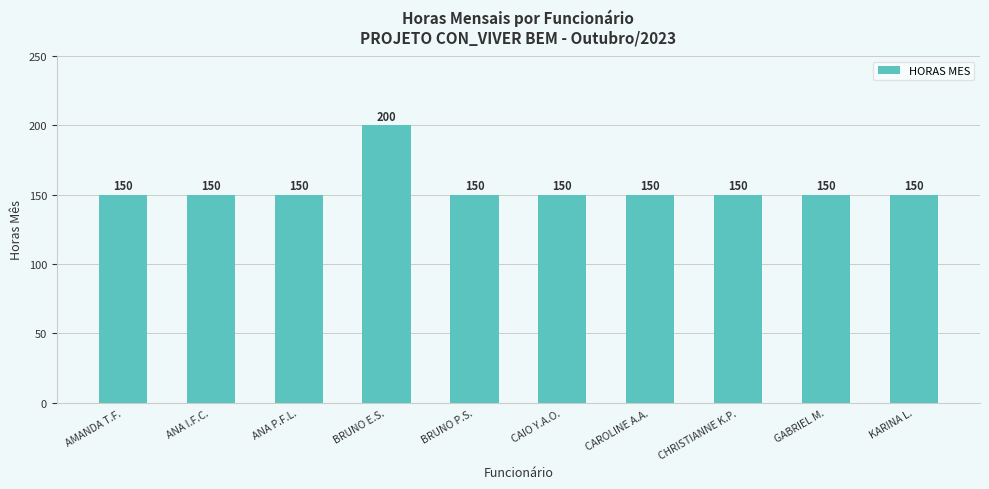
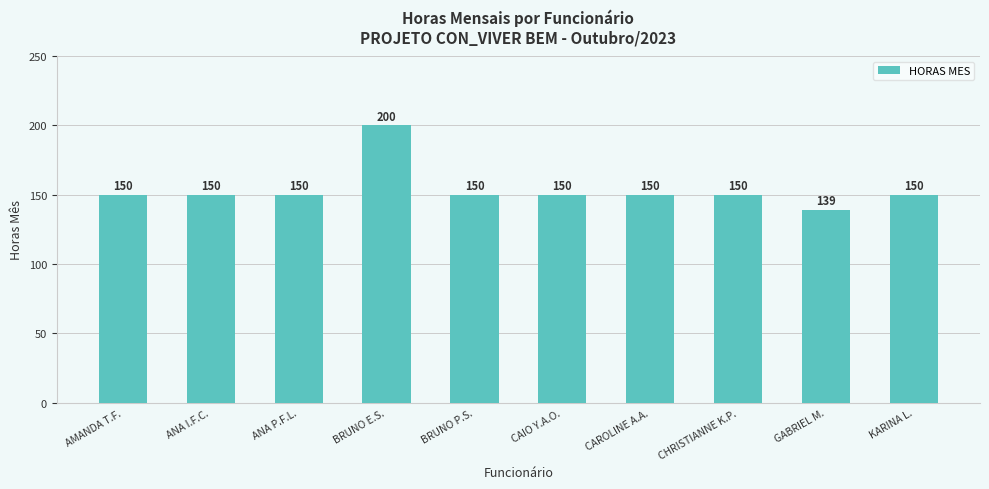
GABRIEL M.: 150 -> 139
